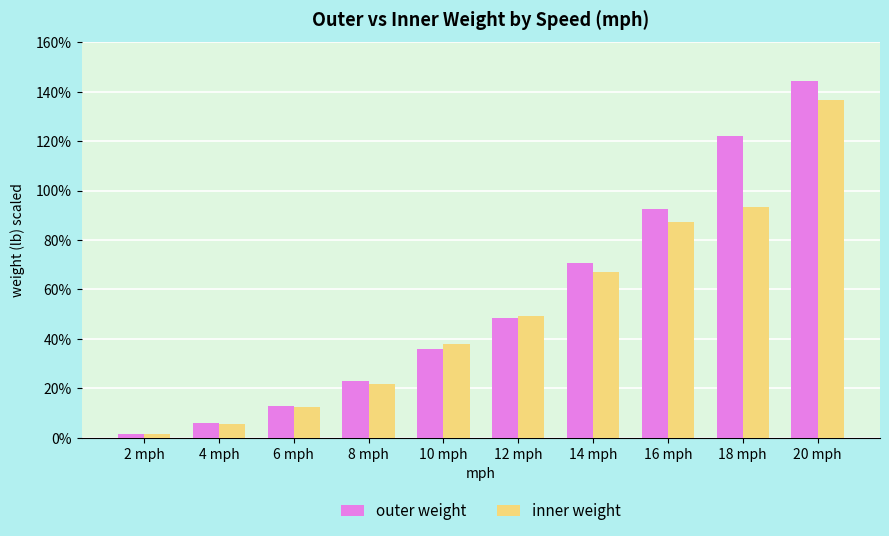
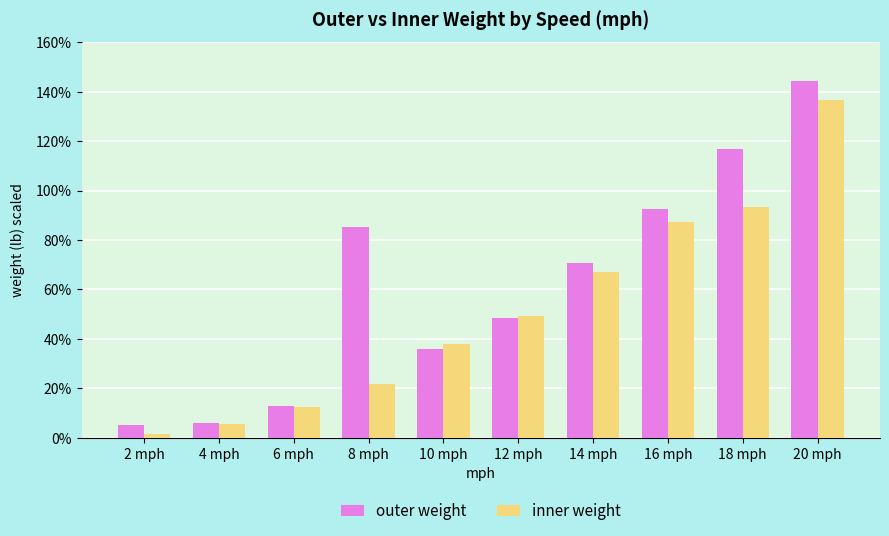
outer weight, 2 mph: 1% -> 5%
outer weight, 8 mph: 23% -> 85%
outer weight, 18 mph: 122% -> 117%
